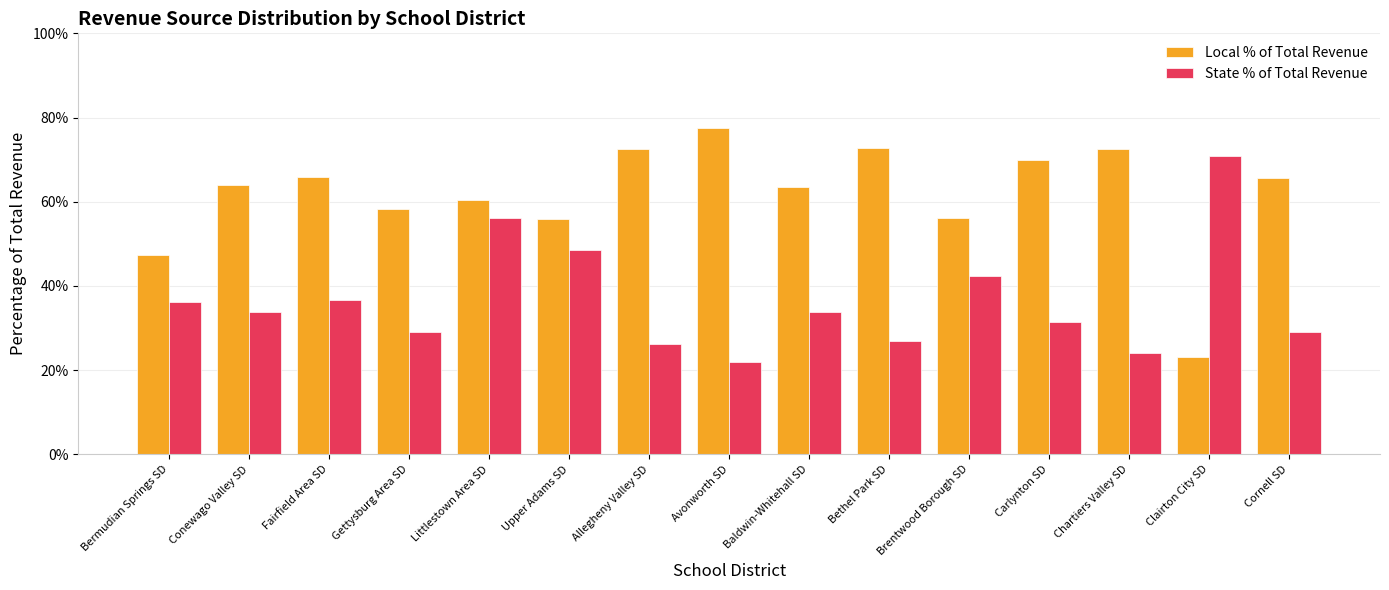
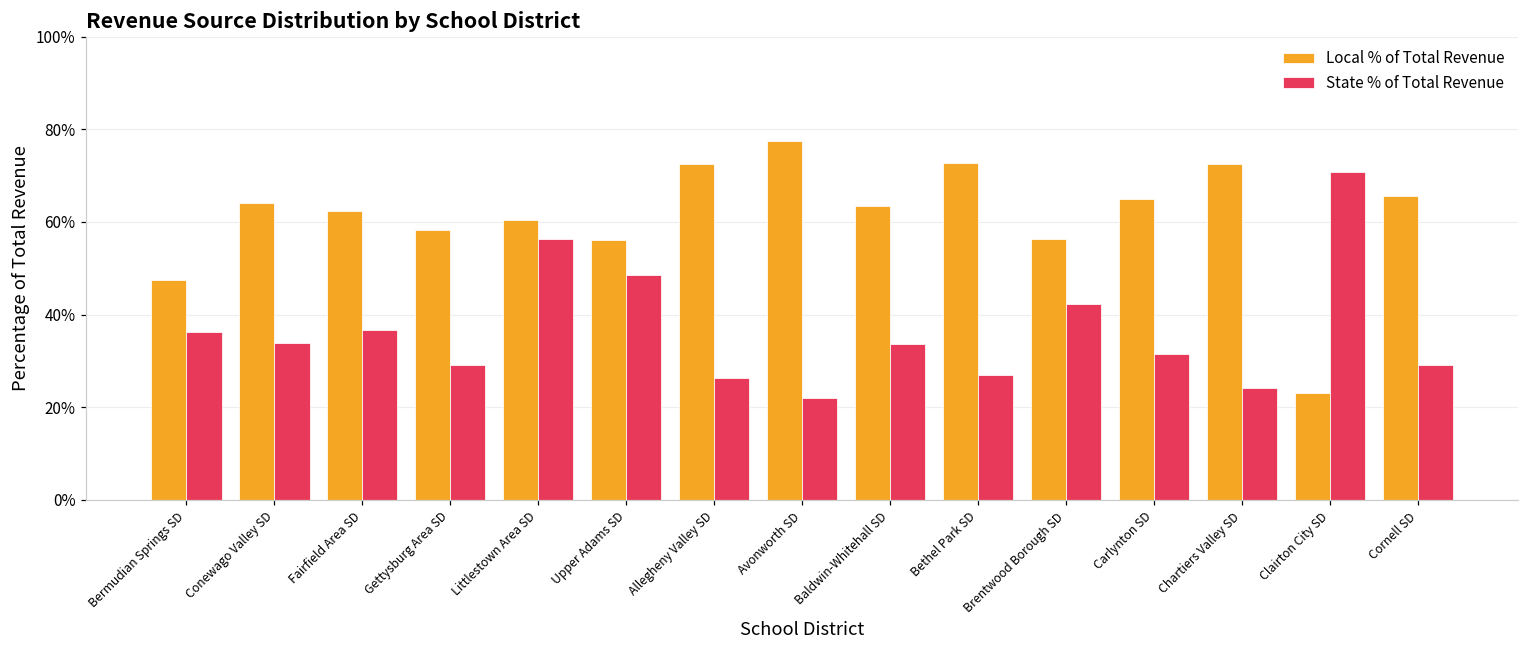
Local % of Total Revenue, Fairfield Area SD: 66% -> 62%
Local % of Total Revenue, Carlynton SD: 70% -> 65%
